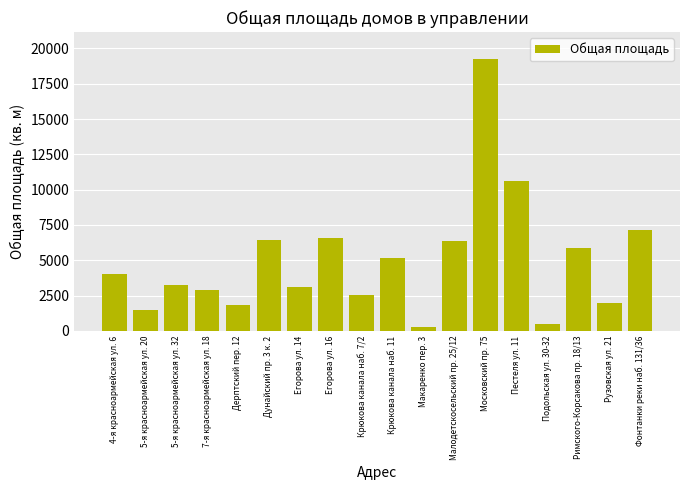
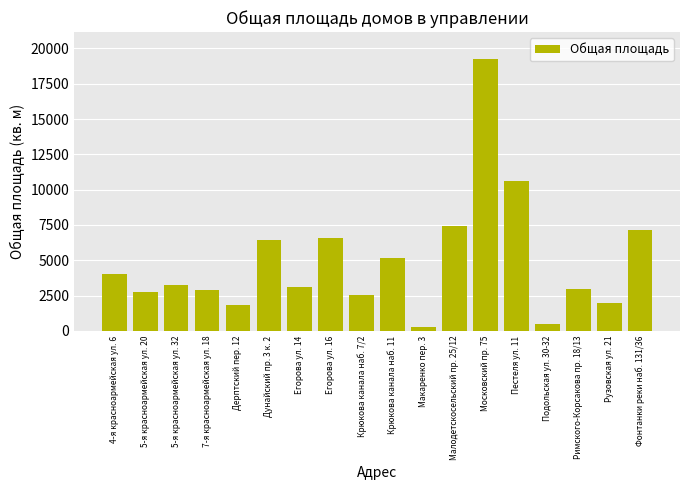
5-я красноармейская ул. 20: 1500 -> 2700
Малодетскосельский пр. 25/12: 6300 -> 7400
Римского-Корсакова пр. 18/13: 5800 -> 3000
